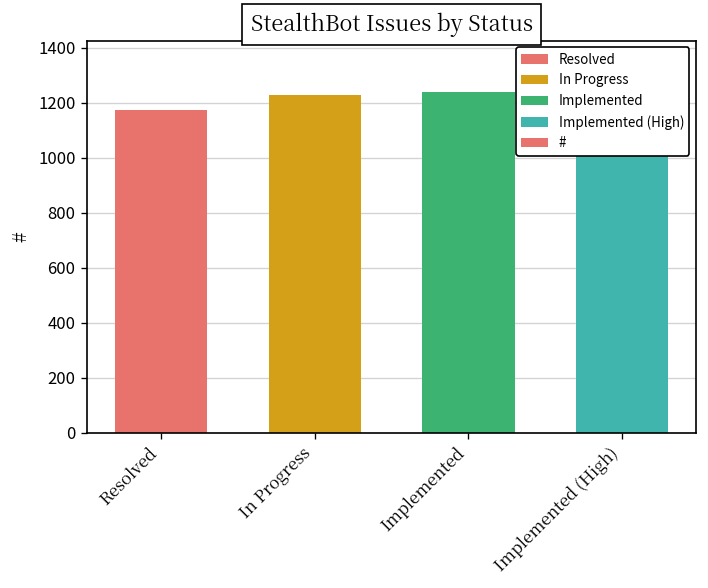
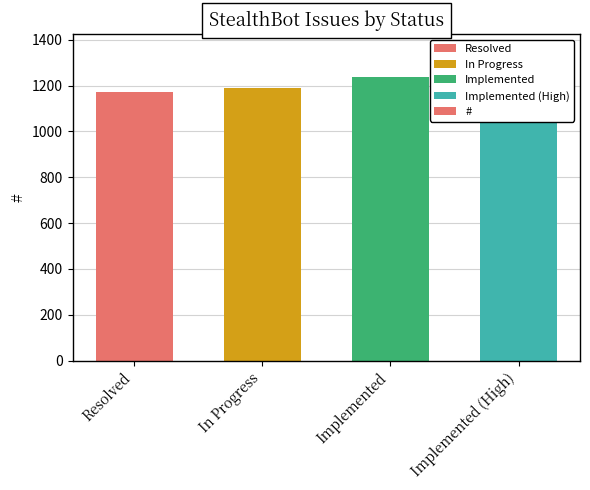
In Progress: 1230 -> 1190
